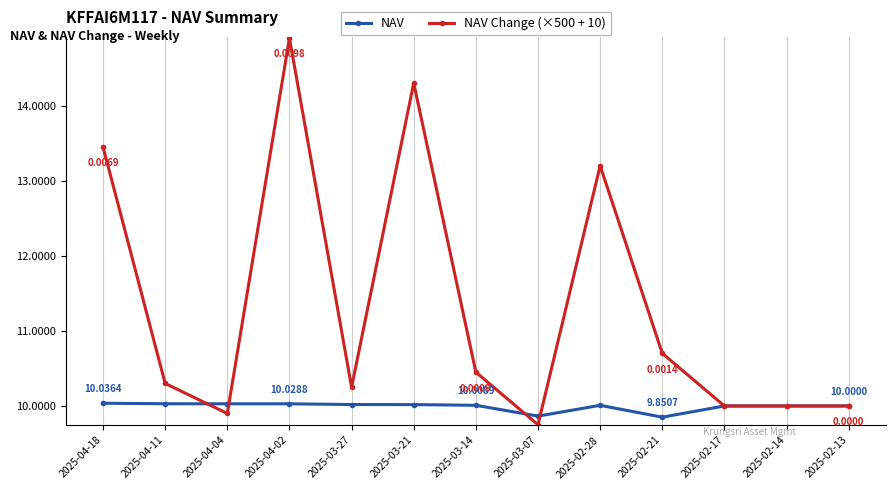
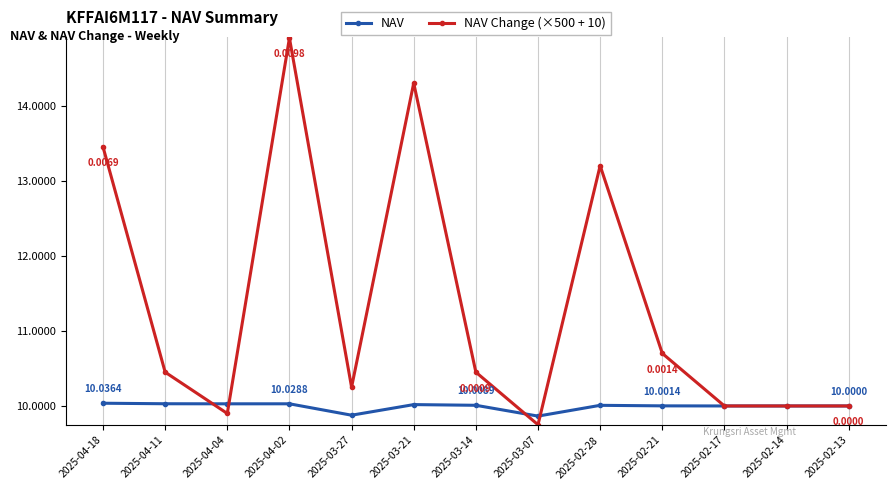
NAV Change (×500 + 10), 2025-04-11: 10.3 -> 10.5
NAV, 2025-03-27: 10.0 -> 9.9
NAV, 2025-02-21: 9.8507 -> 10.0014
